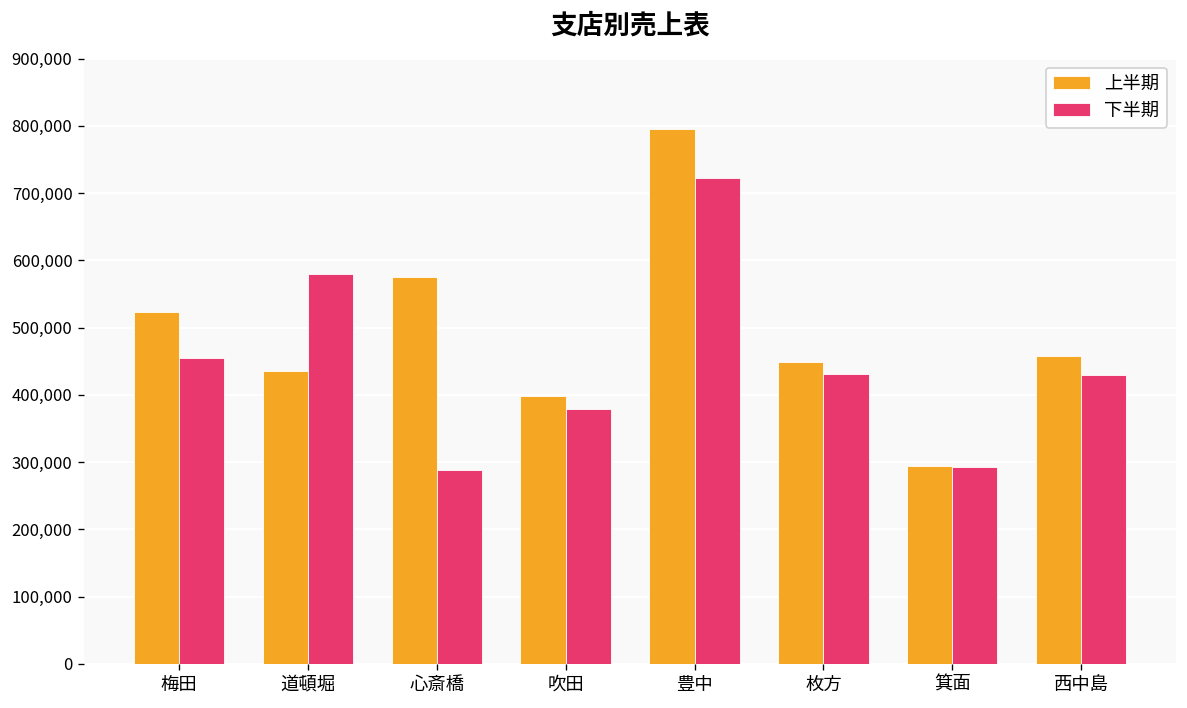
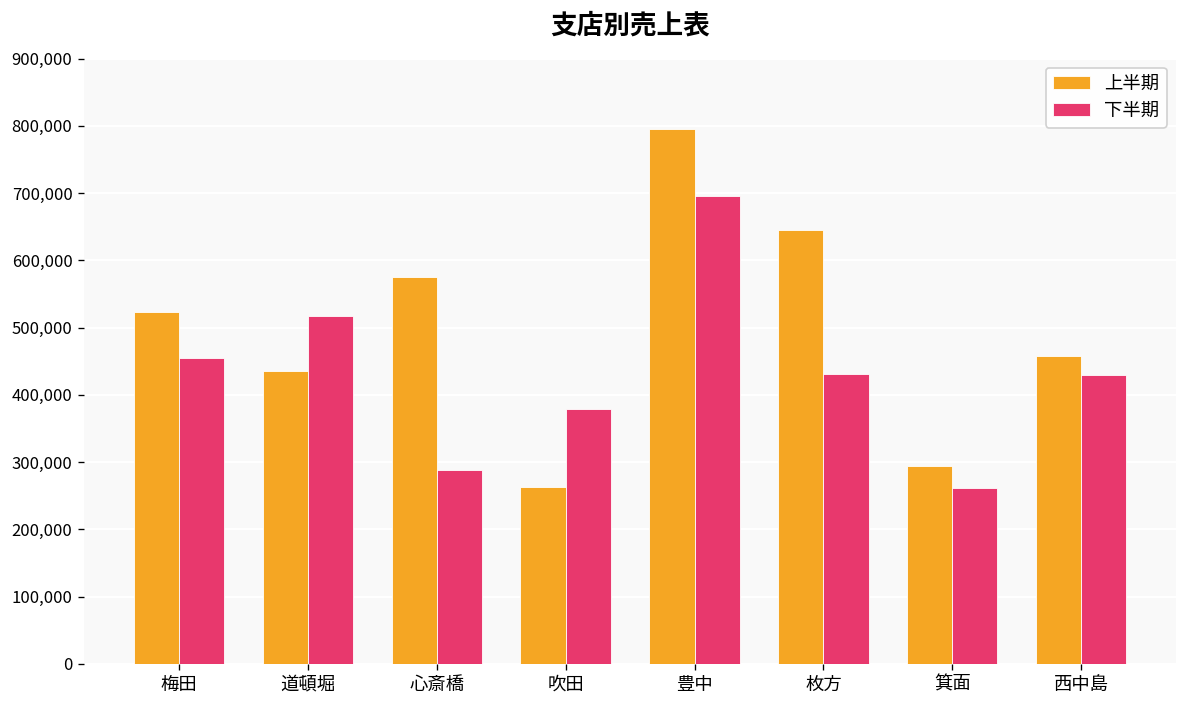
下半期, 道頓堀: 580,000 -> 520,000
上半期, 吹田: 400,000 -> 260,000
下半期, 豊中: 720,000 -> 700,000
上半期, 枚方: 450,000 -> 640,000
下半期, 箕面: 290,000 -> 260,000
